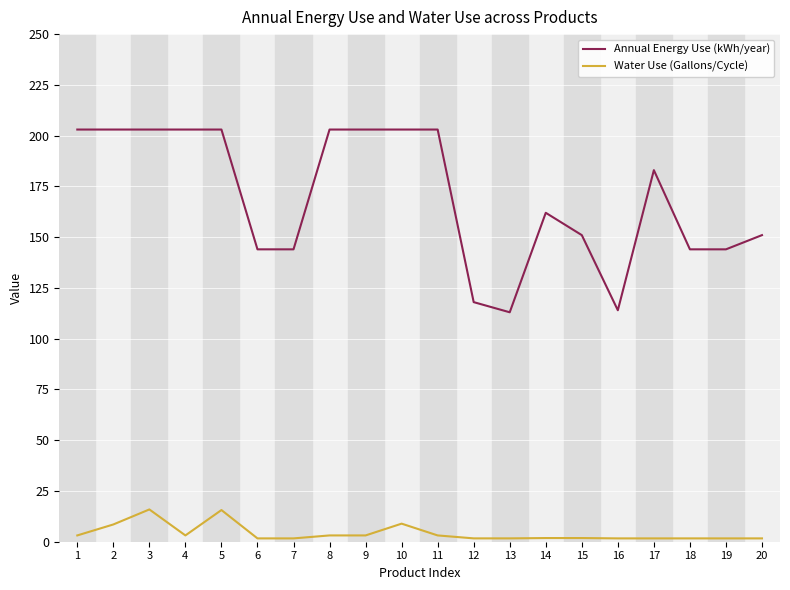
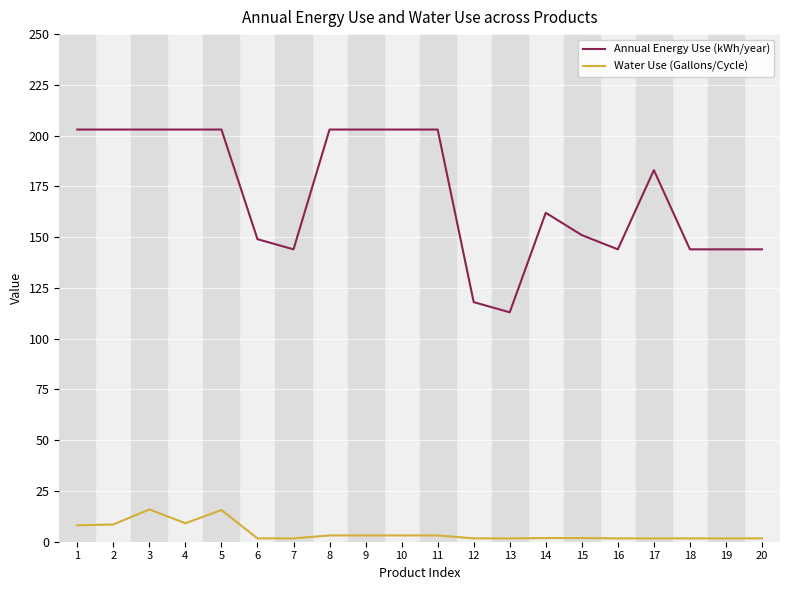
Water Use (Gallons/Cycle), 1: 3 -> 8
Water Use (Gallons/Cycle), 4: 3 -> 9
Annual Energy Use (kWh/year), 6: 144 -> 149
Water Use (Gallons/Cycle), 10: 9 -> 3
Annual Energy Use (kWh/year), 16: 114 -> 144
Annual Energy Use (kWh/year), 20: 151 -> 144
